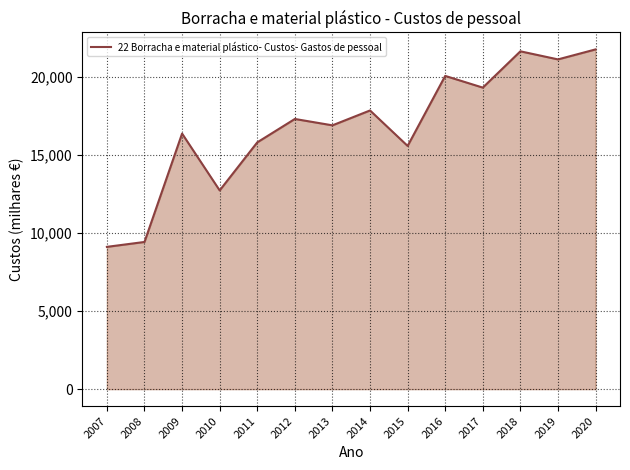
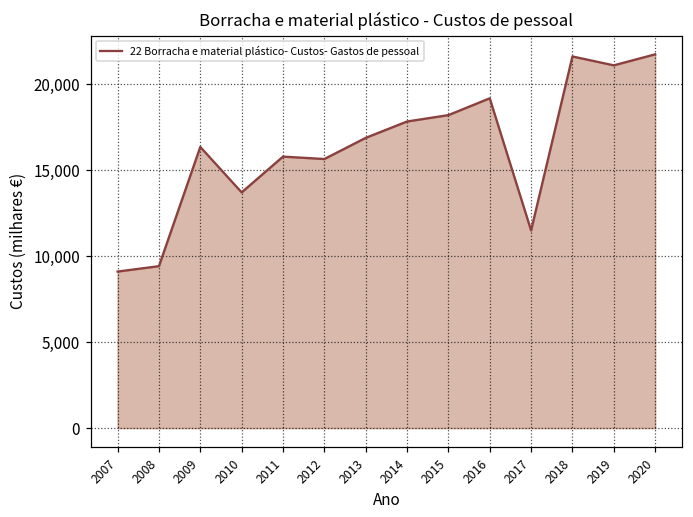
2010: 12,700 -> 13,700
2012: 17,300 -> 15,700
2015: 15,600 -> 18,200
2016: 20,100 -> 19,200
2017: 19,300 -> 11,500
